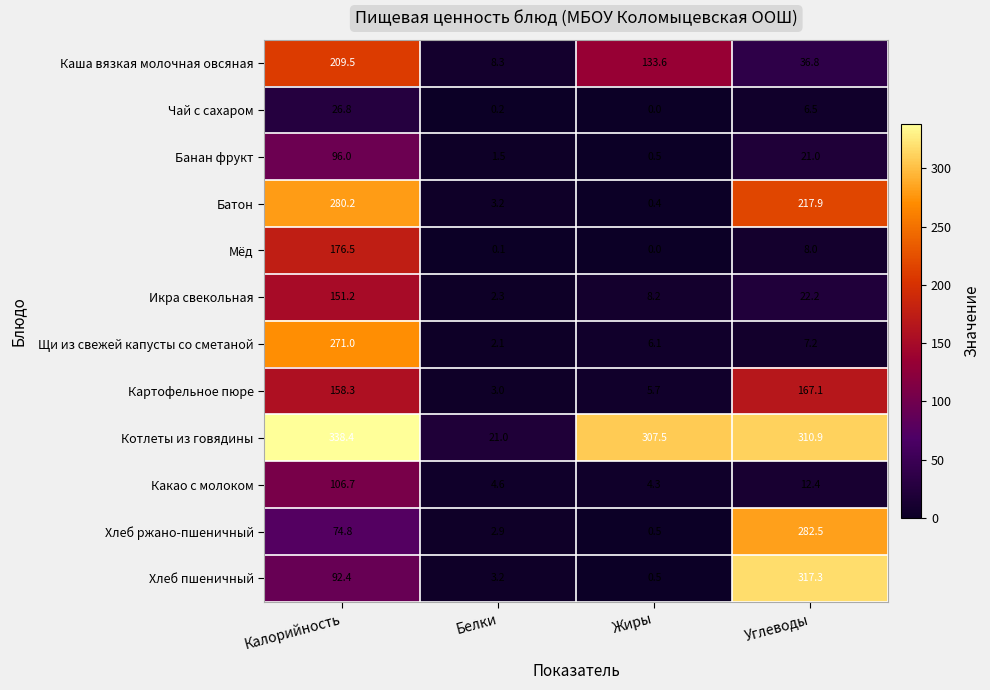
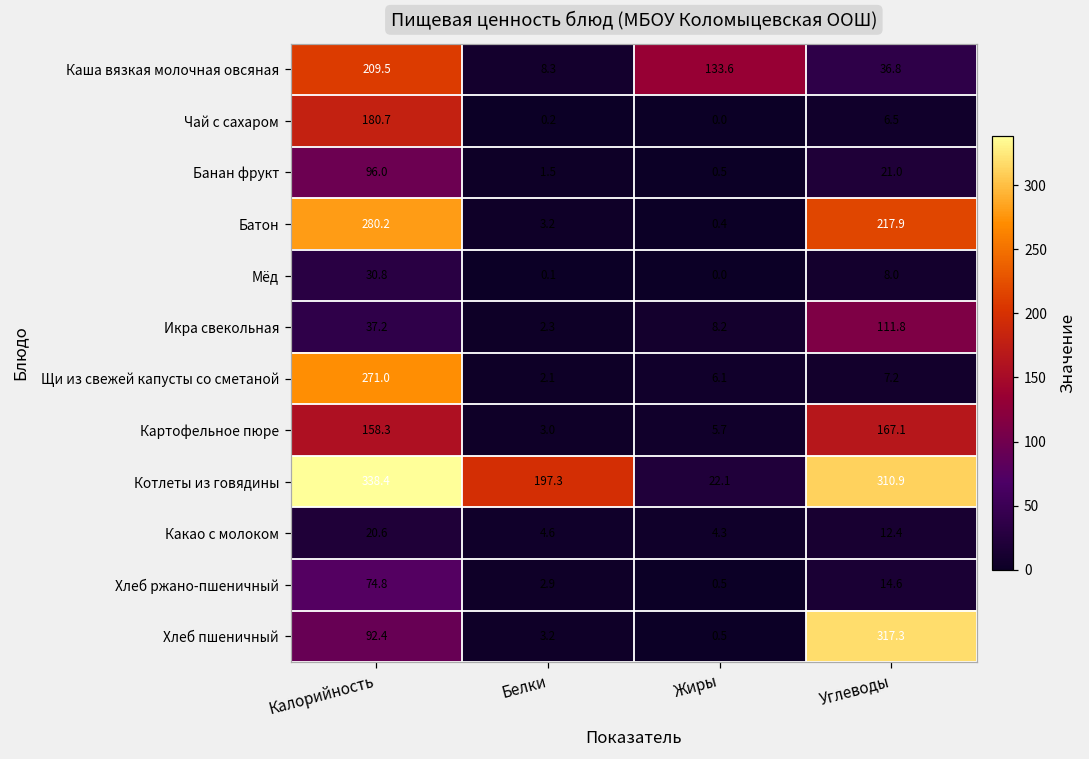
Чай с сахаром, Калорийность: 26.8 -> 180.7
Мёд, Калорийность: 176.5 -> 30.8
Икра свекольная, Калорийность: 151.2 -> 37.2
Икра свекольная, Углеводы: 22.2 -> 111.8
Котлеты из говядины, Белки: 21.0 -> 197.3
Котлеты из говядины, Жиры: 307.5 -> 22.1
Какао с молоком, Калорийность: 106.7 -> 20.6
Хлеб ржано-пшеничный, Углеводы: 282.5 -> 14.6
